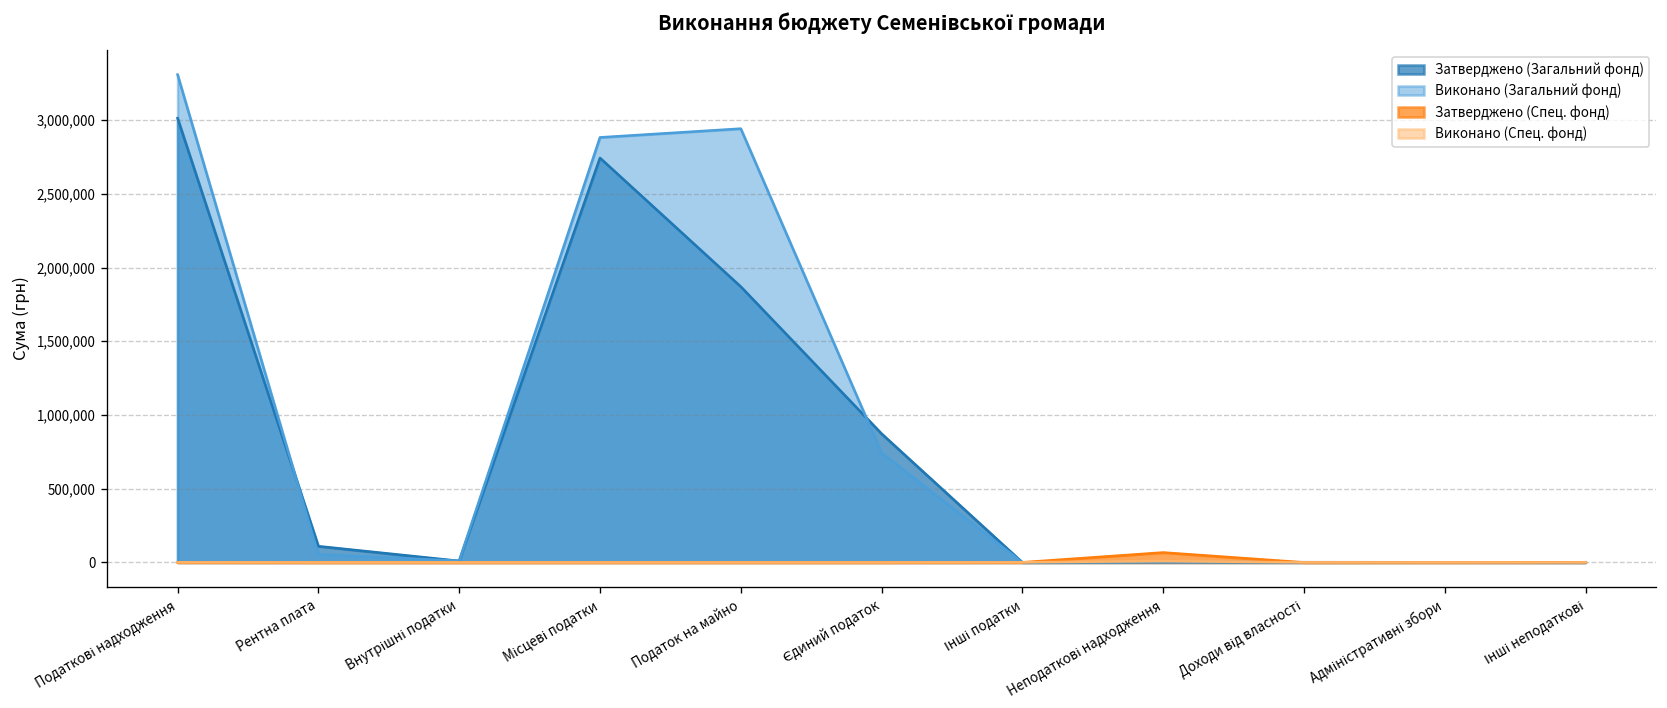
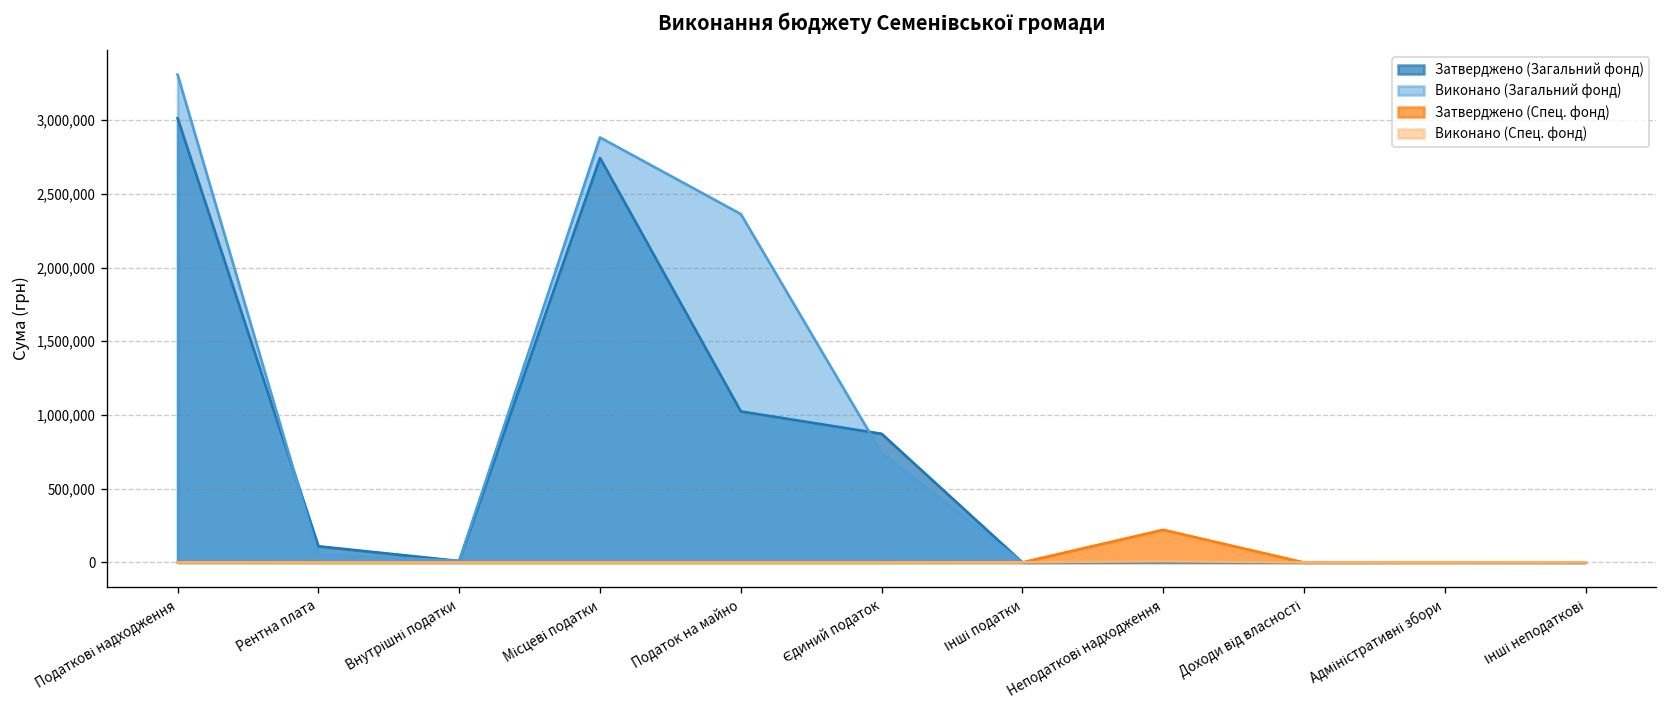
Затверджено (Загальний фонд), Податок на майно: 1,870,000 -> 1,020,000
Виконано (Загальний фонд), Податок на майно: 2,940,000 -> 2,360,000
Затверджено (Спец. фонд), Неподаткові надходження: 70,000 -> 220,000
